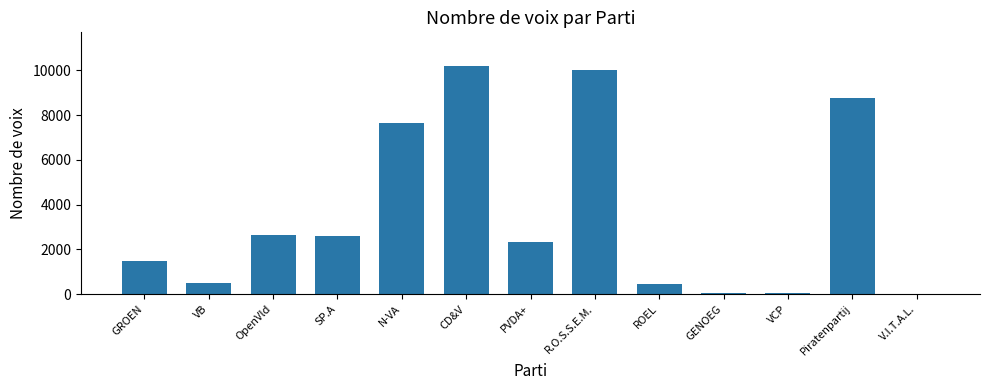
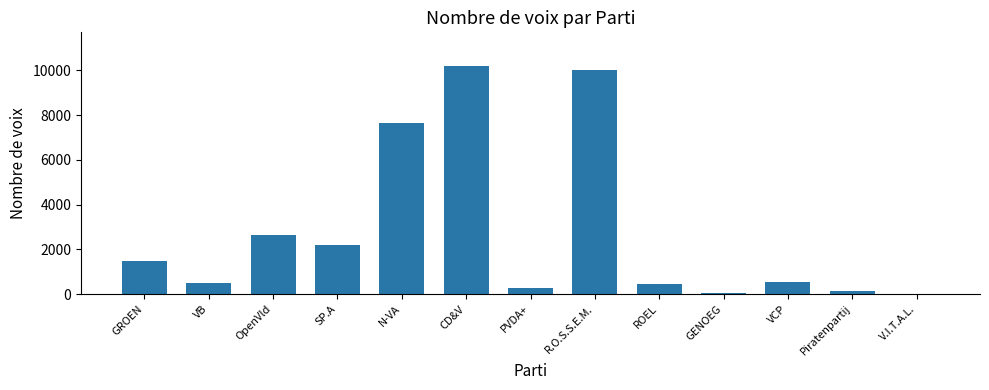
SP.A: 2600 -> 2200
PVDA+: 2300 -> 300
VCP: 100 -> 600
Piratenpartij: 8800 -> 100
